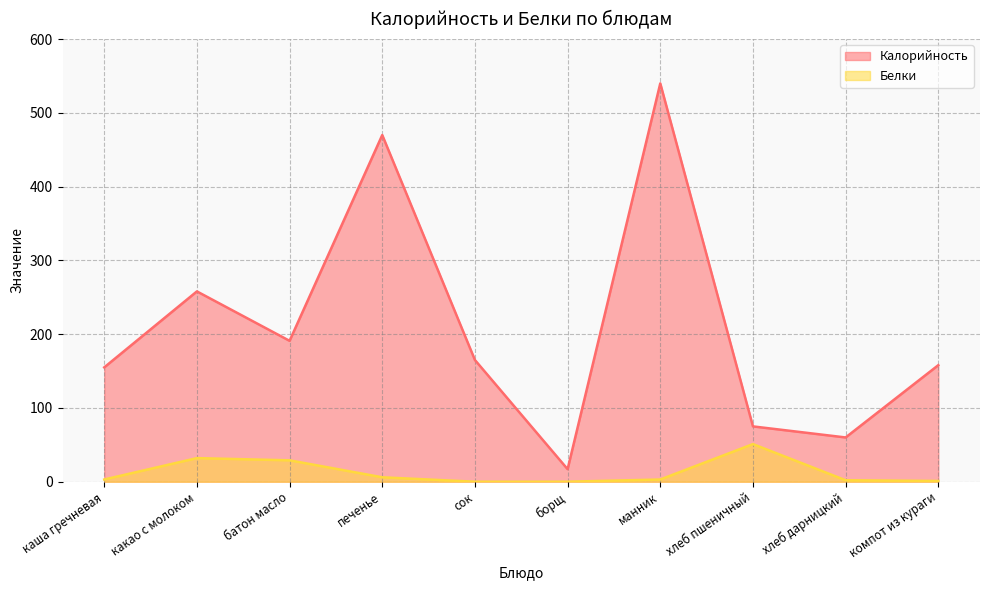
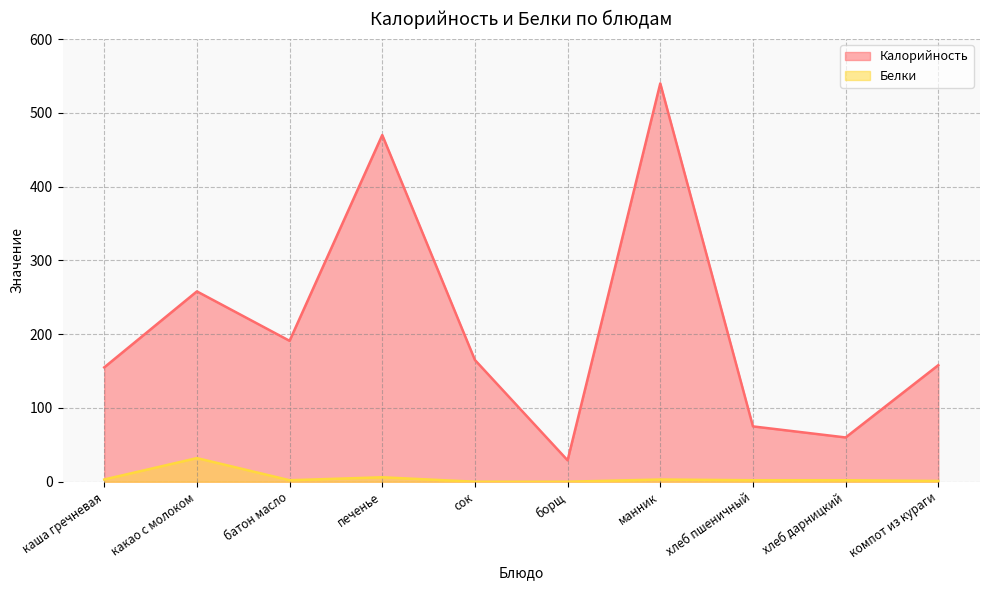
Белки, батон масло: 30 -> 0
Калорийность, борщ: 20 -> 30
Белки, хлеб пшеничный: 50 -> 0
